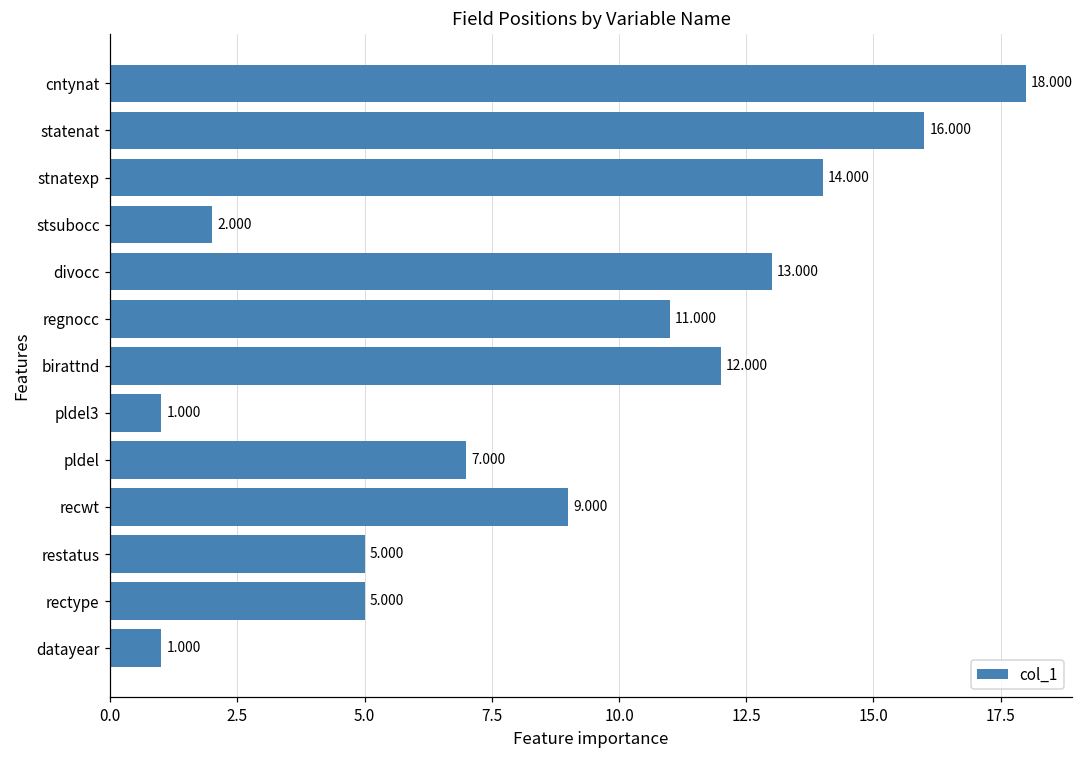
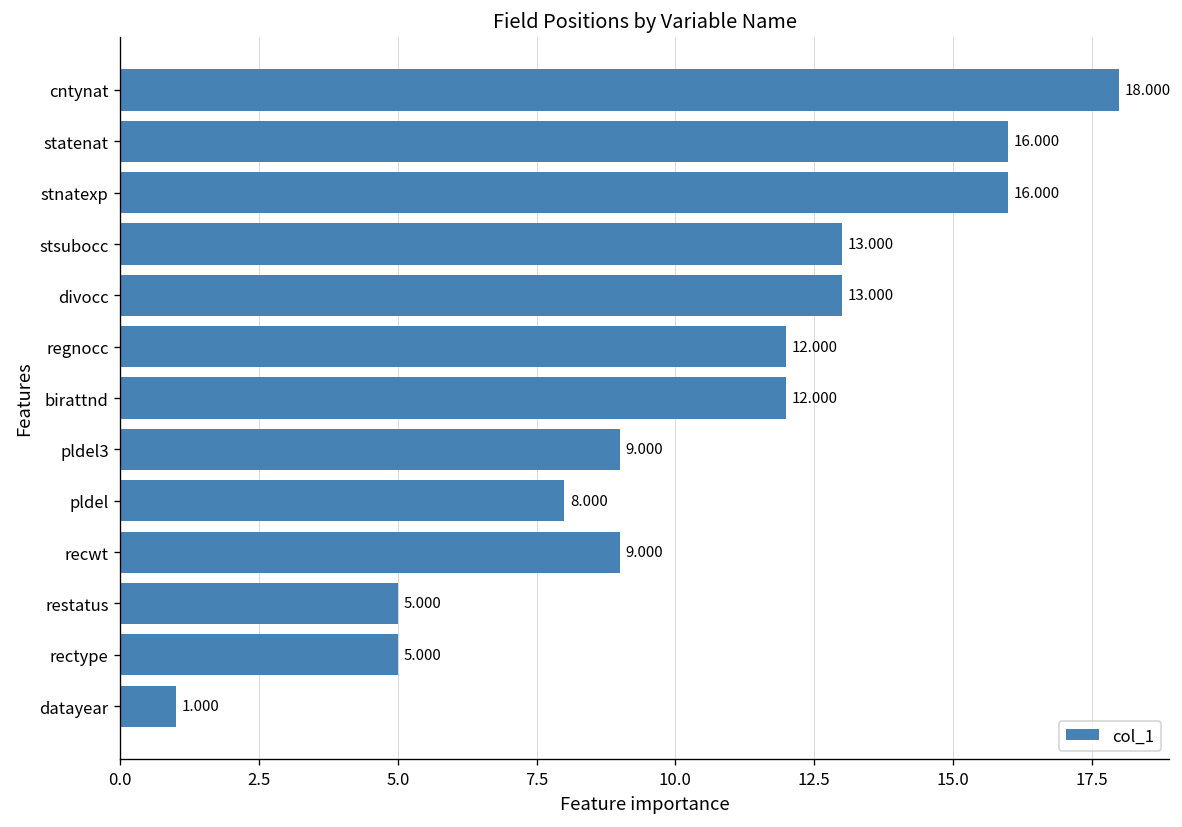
stnatexp: 14.000 -> 16.000
stsubocc: 2.000 -> 13.000
regnocc: 11.000 -> 12.000
pldel3: 1.000 -> 9.000
pldel: 7.000 -> 8.000
